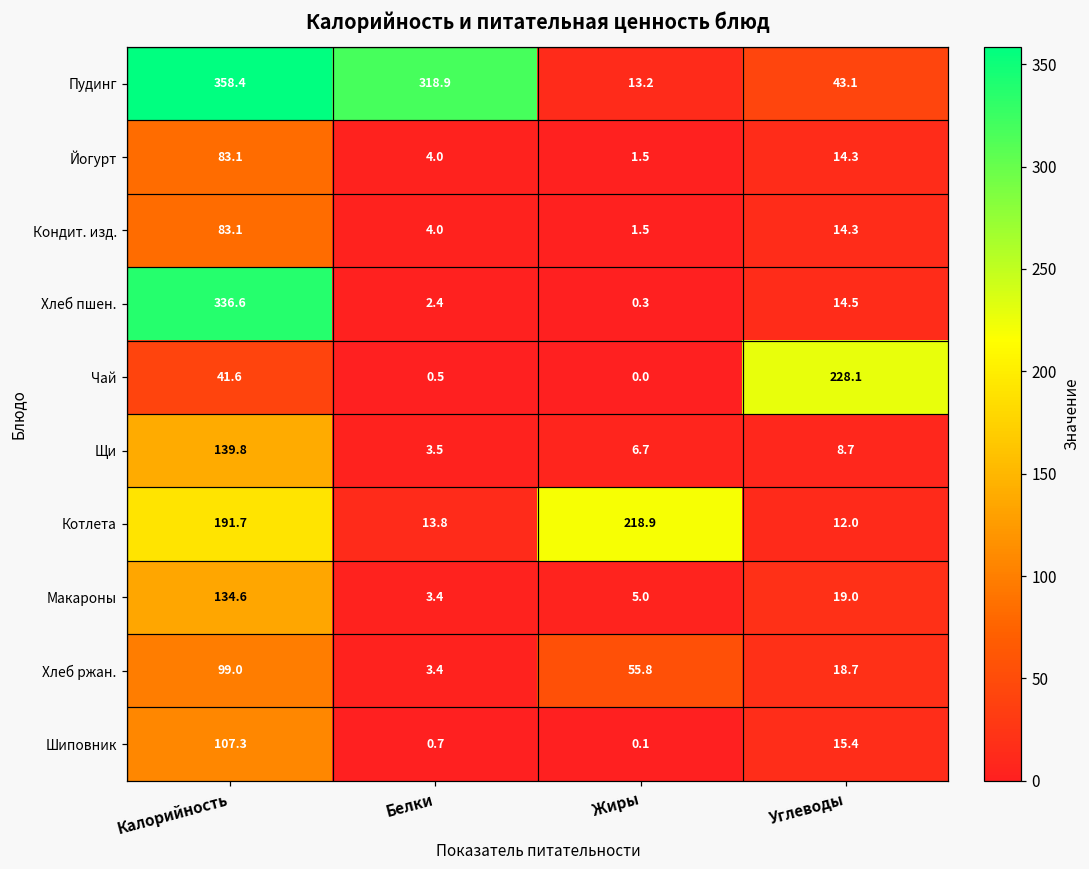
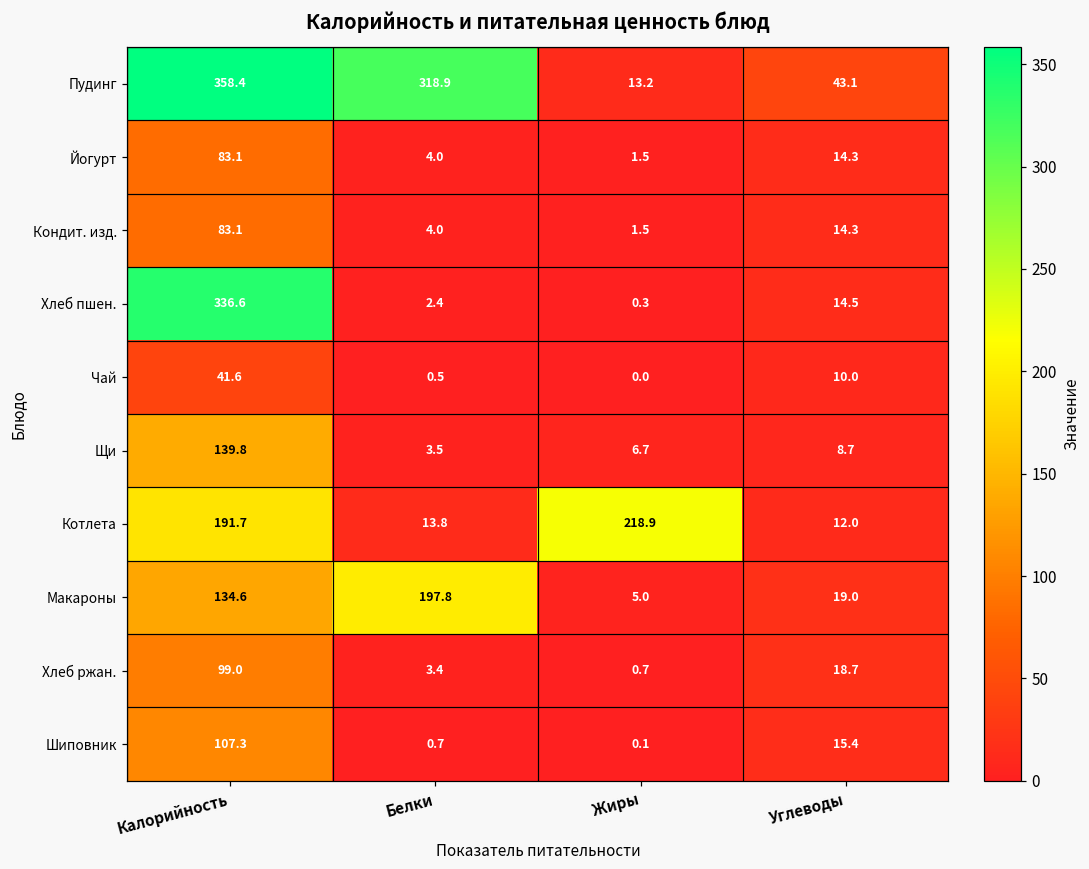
Чай, Углеводы: 228.1 -> 10.0
Макароны, Белки: 3.4 -> 197.8
Хлеб ржан., Жиры: 55.8 -> 0.7
